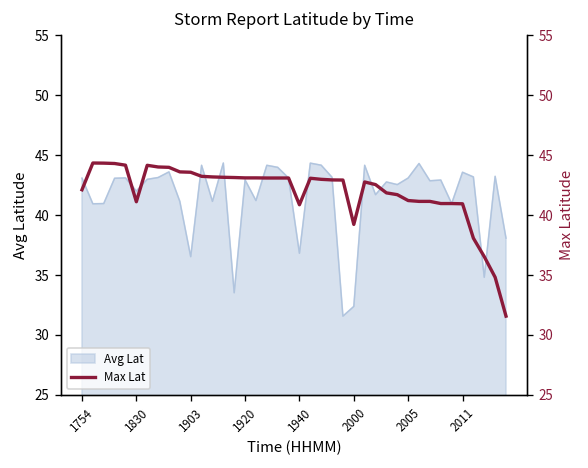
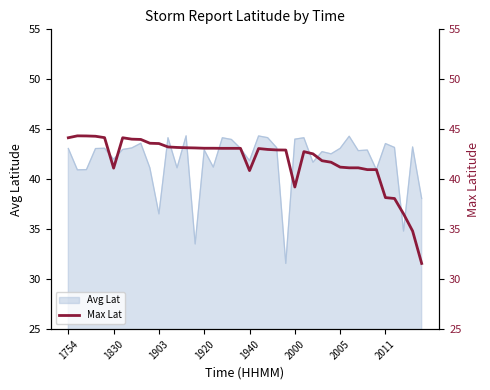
Avg Lat, 1940: 37 -> 42
Avg Lat, 2000: 32 -> 44
Max Lat, 1754: 42 -> 44
Max Lat, 2011: 41 -> 38
